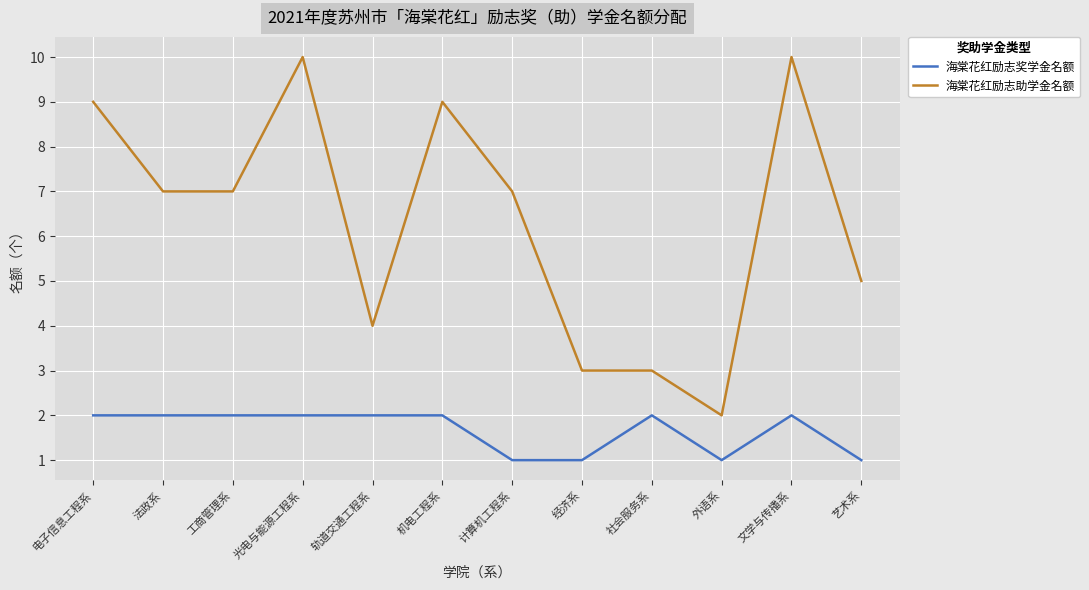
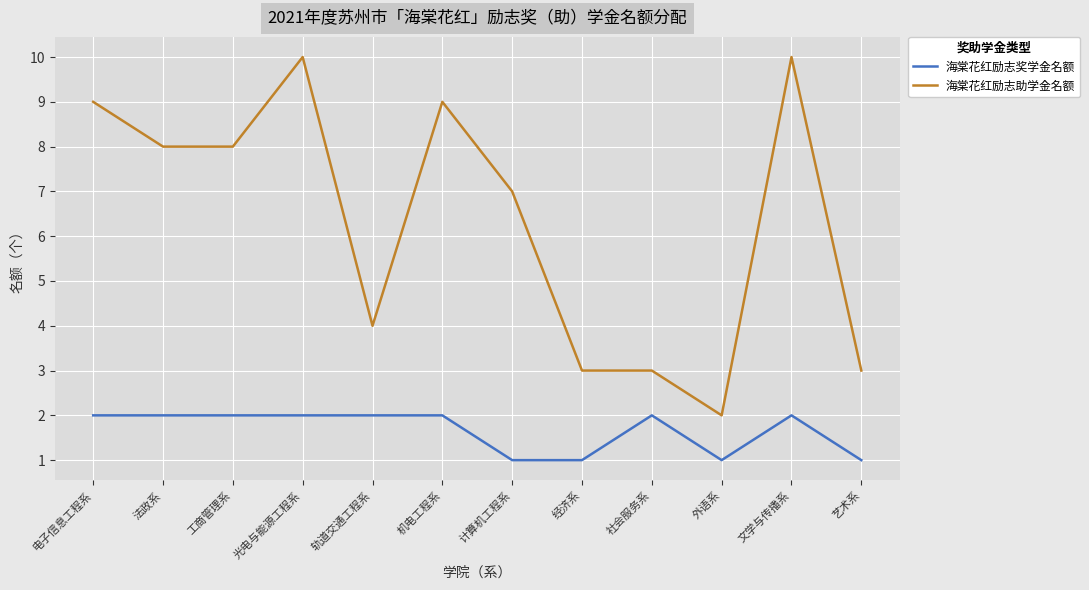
海棠花红励志助学金名额, 法政系: 7 -> 8
海棠花红励志助学金名额, 工商管理系: 7 -> 8
海棠花红励志助学金名额, 艺术系: 5 -> 3
